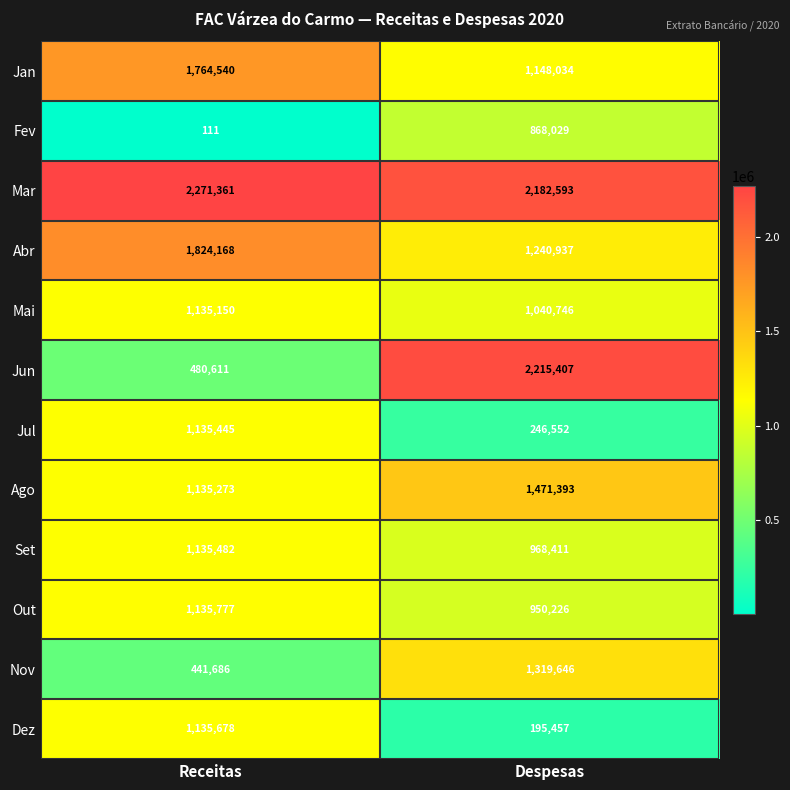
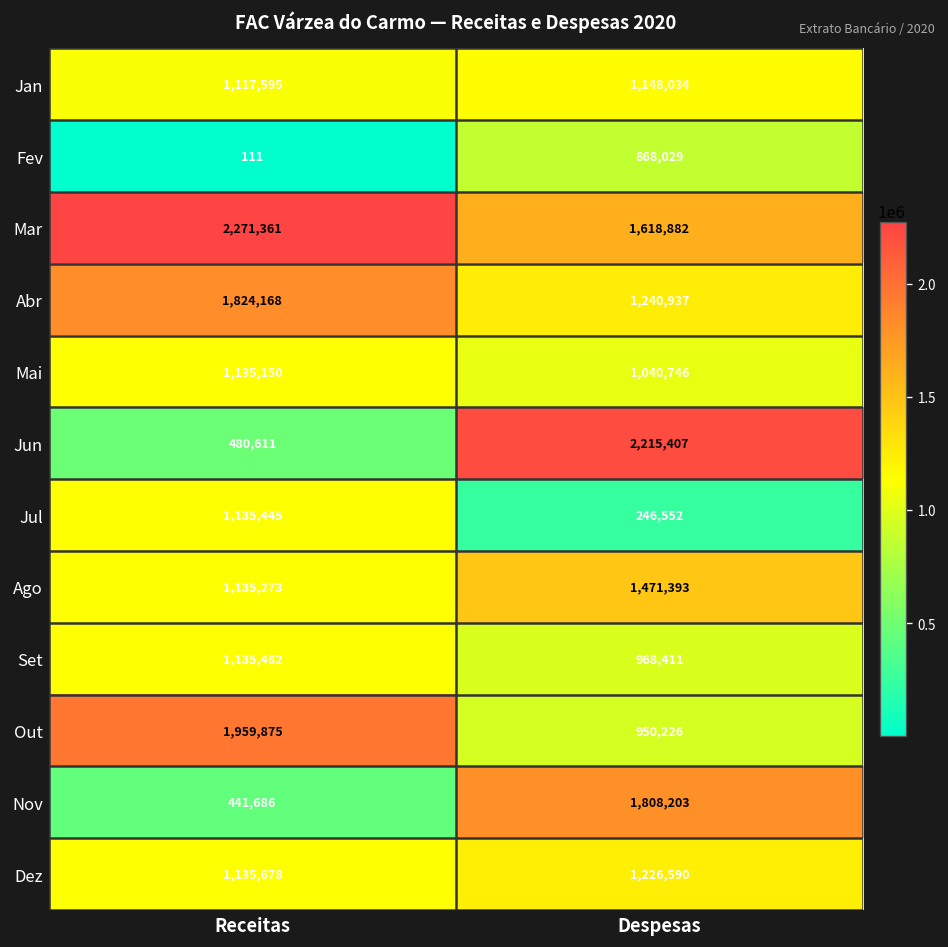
Jan, Receitas: 1,764,540 -> 1,117,595
Mar, Despesas: 2,182,593 -> 1,618,882
Out, Receitas: 1,135,777 -> 1,959,875
Nov, Despesas: 1,319,646 -> 1,808,203
Dez, Despesas: 195,457 -> 1,226,590
